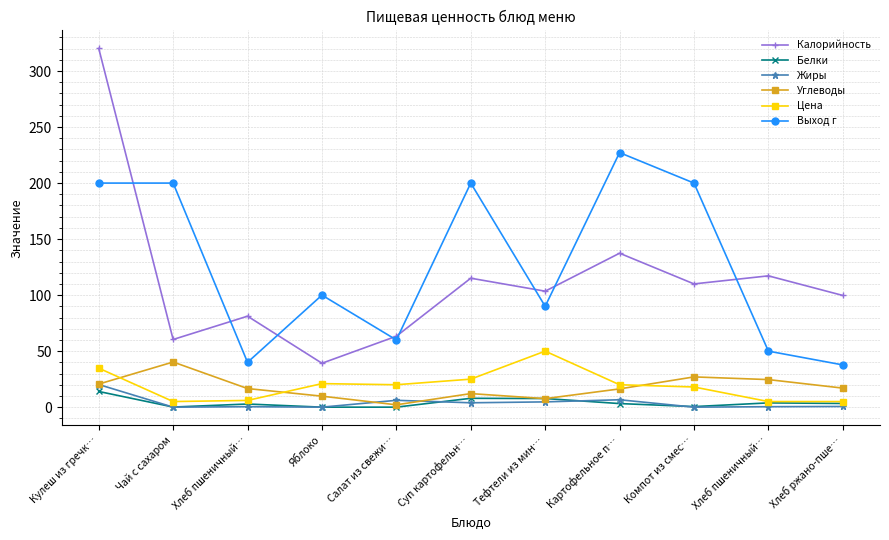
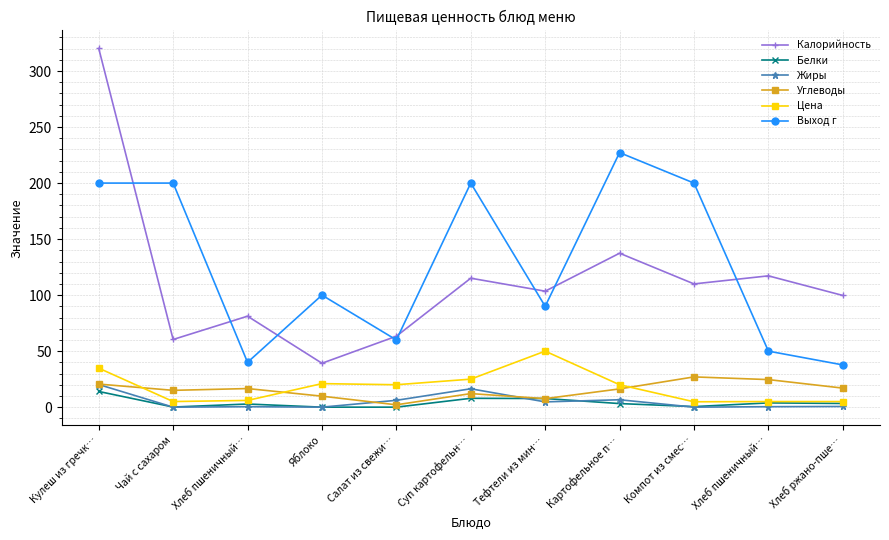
Углеводы, Чай с сахаром: 40 -> 15
Жиры, Суп картофельн…: 4 -> 16
Цена, Компот из смес…: 18 -> 5
